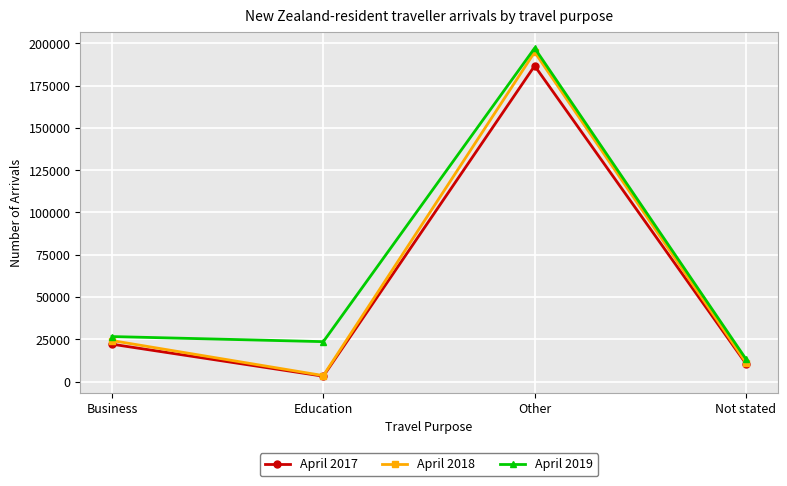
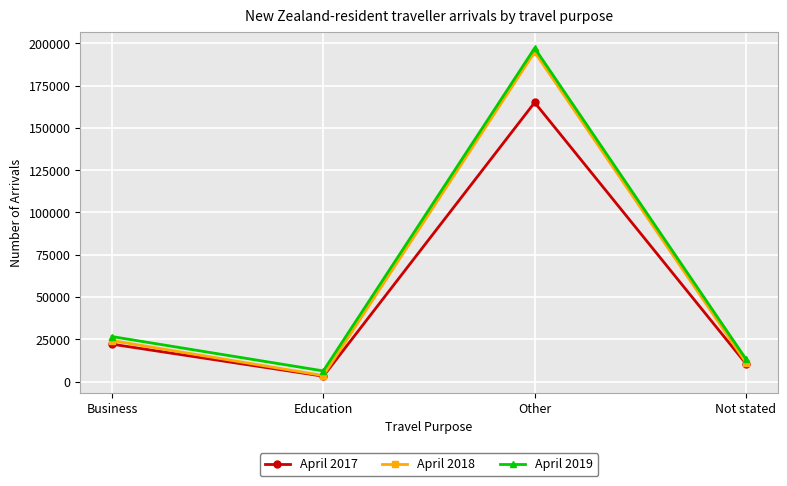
April 2019, Education: 24000 -> 6000
April 2017, Other: 187000 -> 165000
